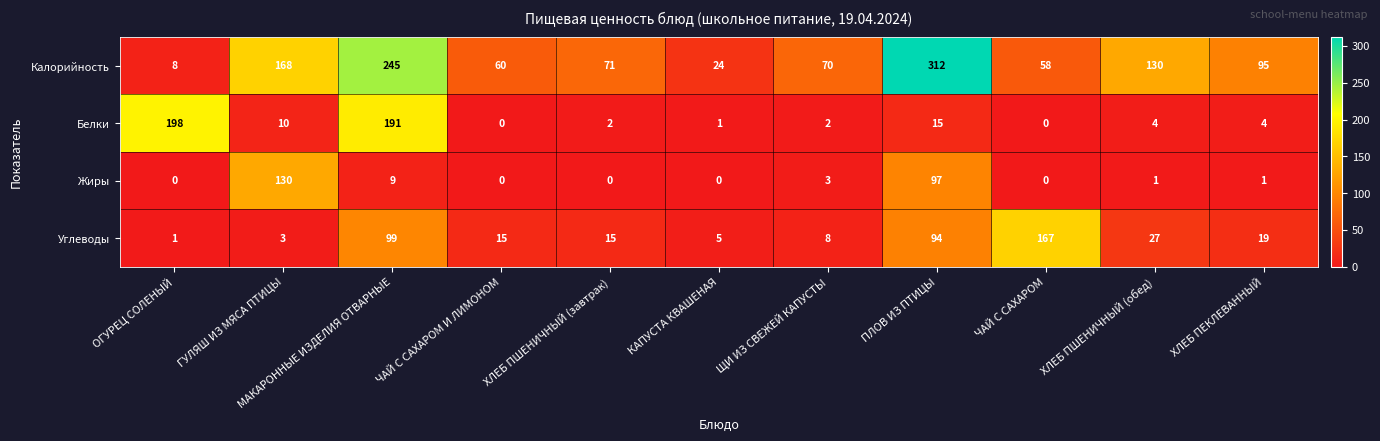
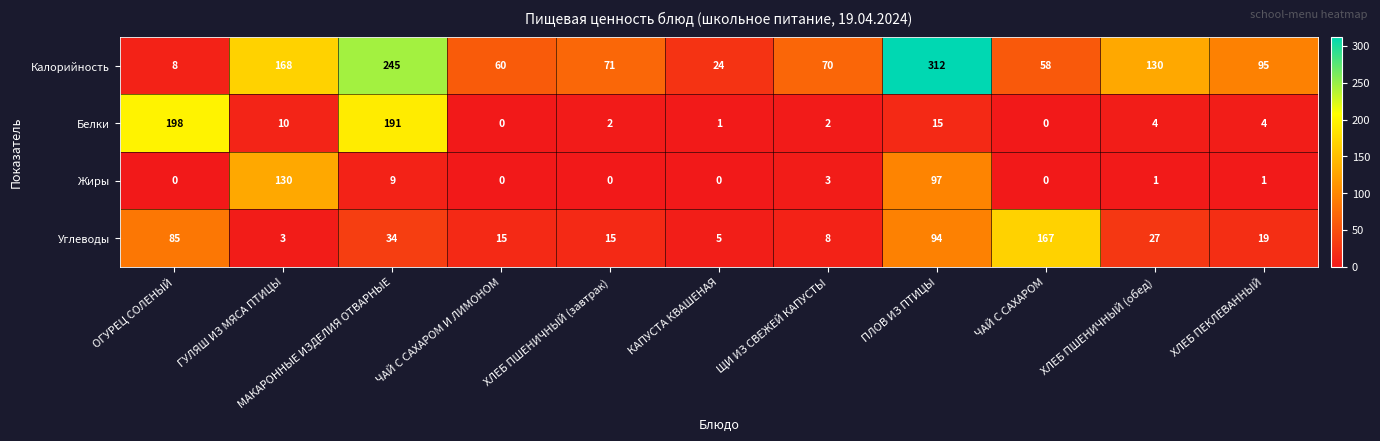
Углеводы, ОГУРЕЦ СОЛЕНЫЙ: 1 -> 85
Углеводы, МАКАРОННЫЕ ИЗДЕЛИЯ ОТВАРНЫЕ: 99 -> 34
